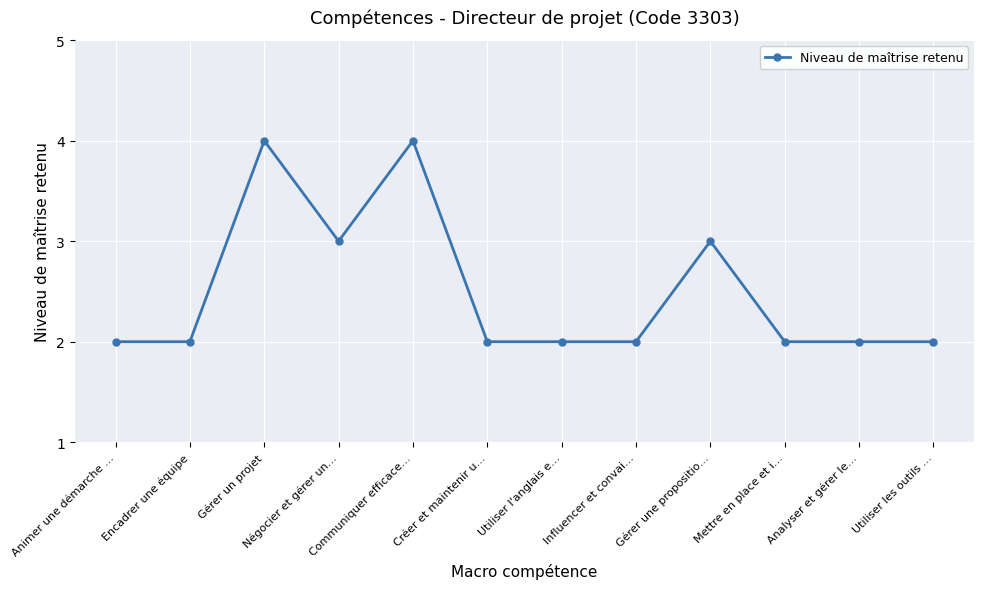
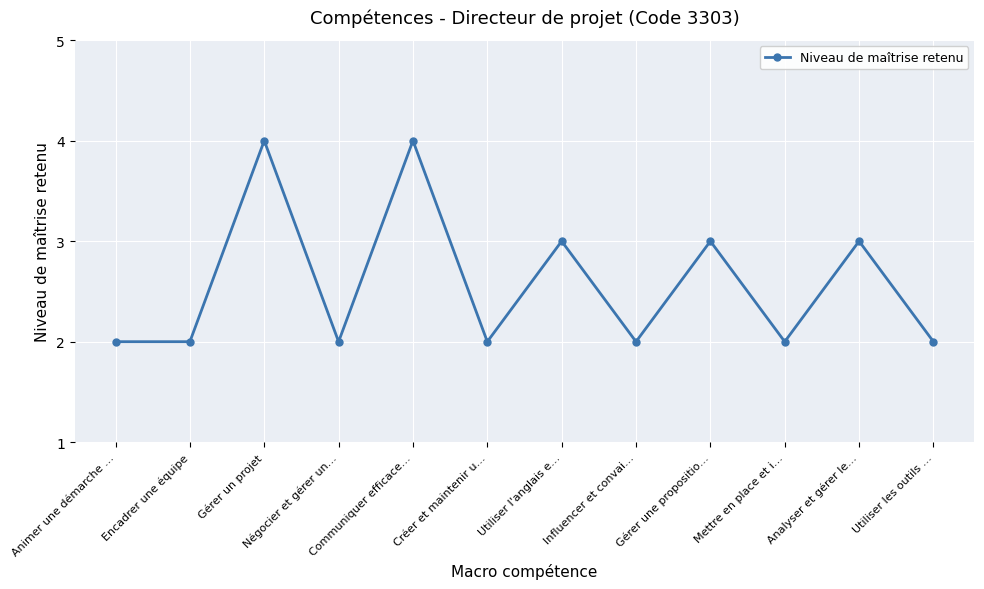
Négocier et gérer un…: 3 -> 2
Utiliser l'anglais e…: 2 -> 3
Analyser et gérer le…: 2 -> 3
